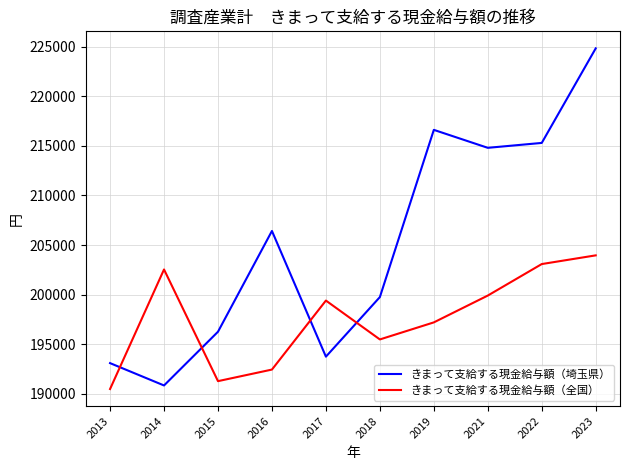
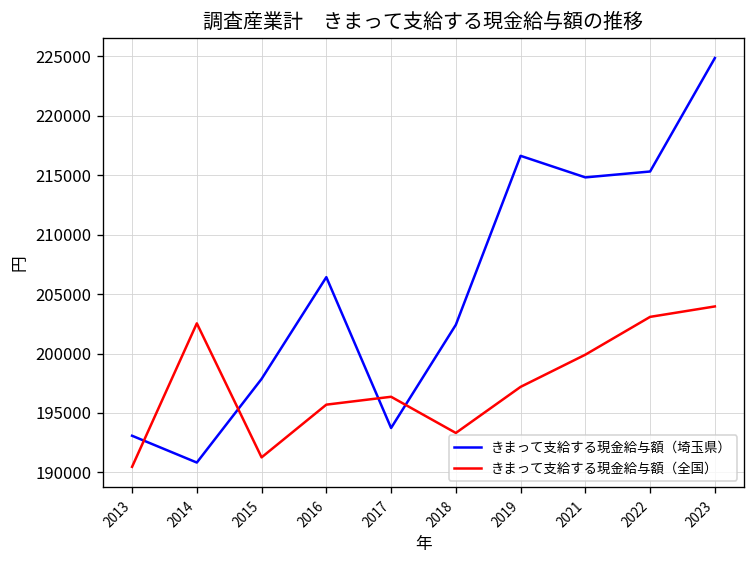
きまって支給する現金給与額（埼玉県）, 2015: 196000 -> 198000
きまって支給する現金給与額（全国）, 2016: 192000 -> 196000
きまって支給する現金給与額（全国）, 2017: 199000 -> 196000
きまって支給する現金給与額（埼玉県）, 2018: 200000 -> 202000
きまって支給する現金給与額（全国）, 2018: 195000 -> 193000
